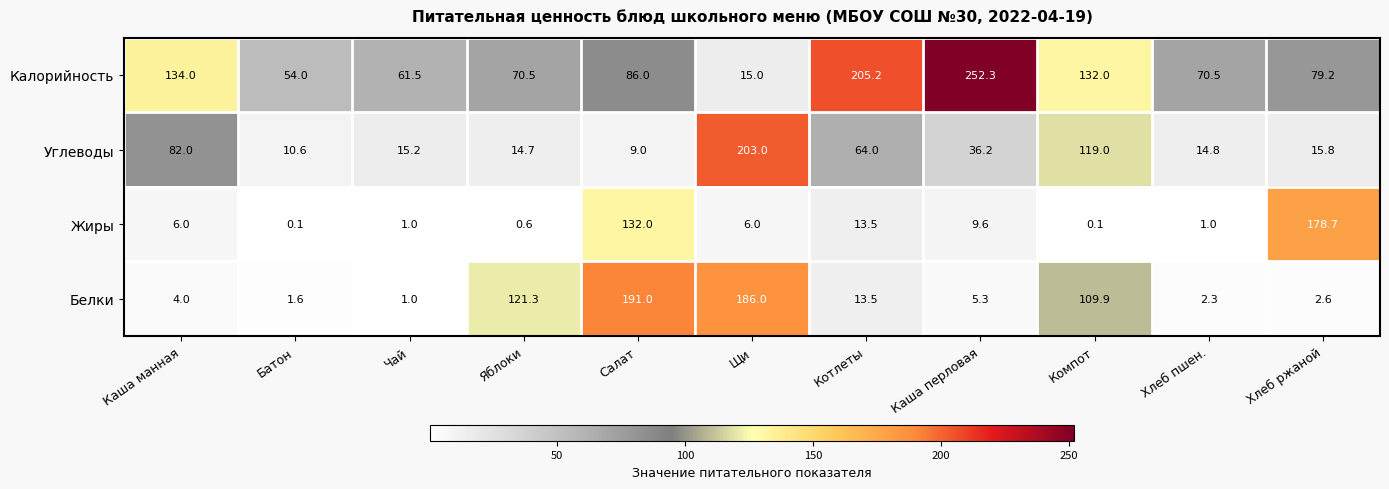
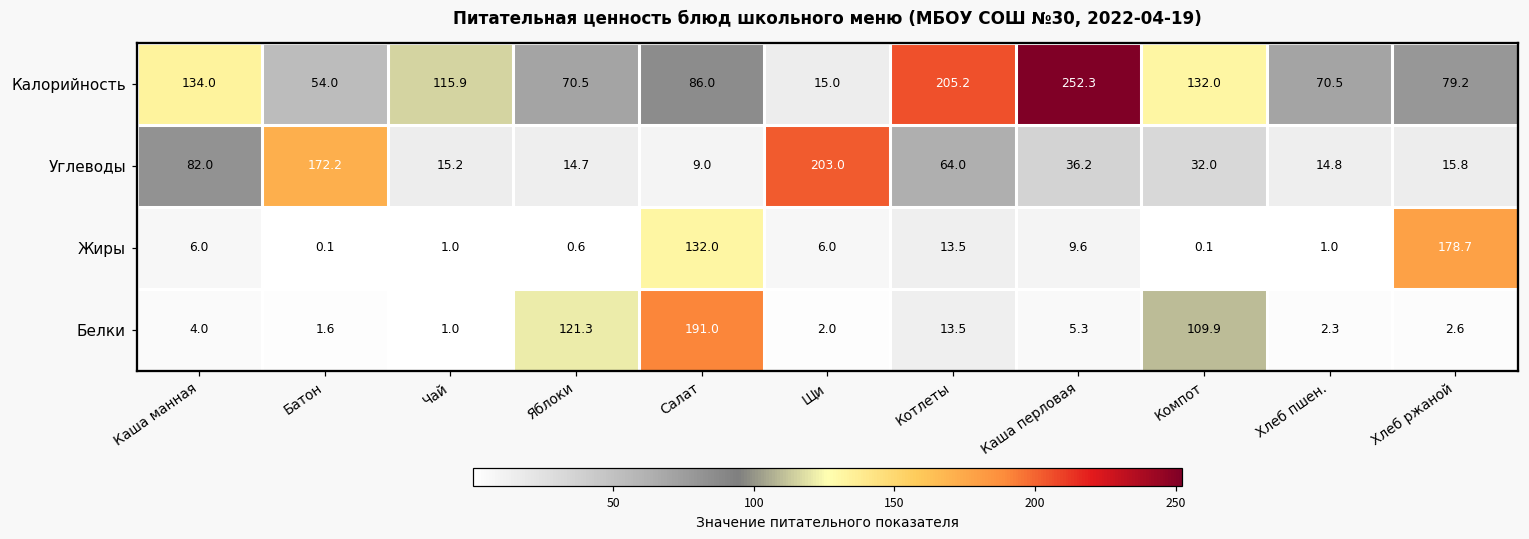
Калорийность, Чай: 61.5 -> 115.9
Углеводы, Батон: 10.6 -> 172.2
Углеводы, Компот: 119.0 -> 32.0
Белки, Щи: 186.0 -> 2.0
